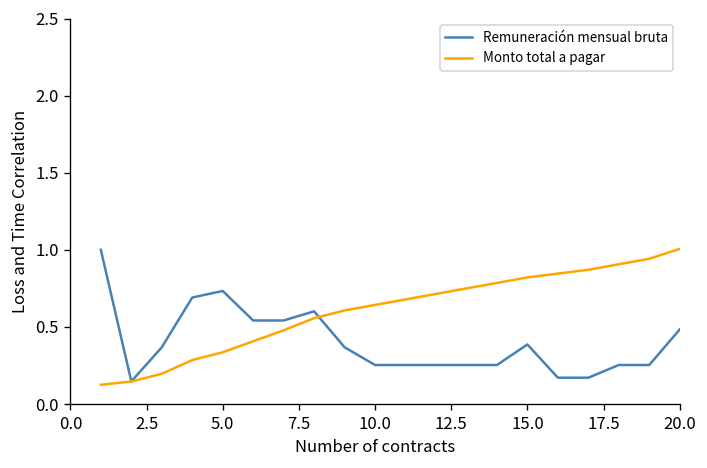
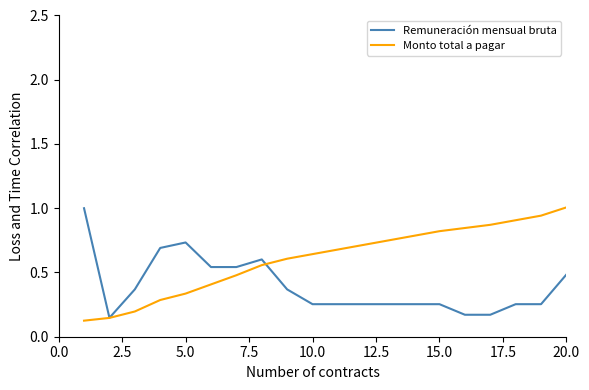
Remuneración mensual bruta, 15.0: 0.39 -> 0.25
